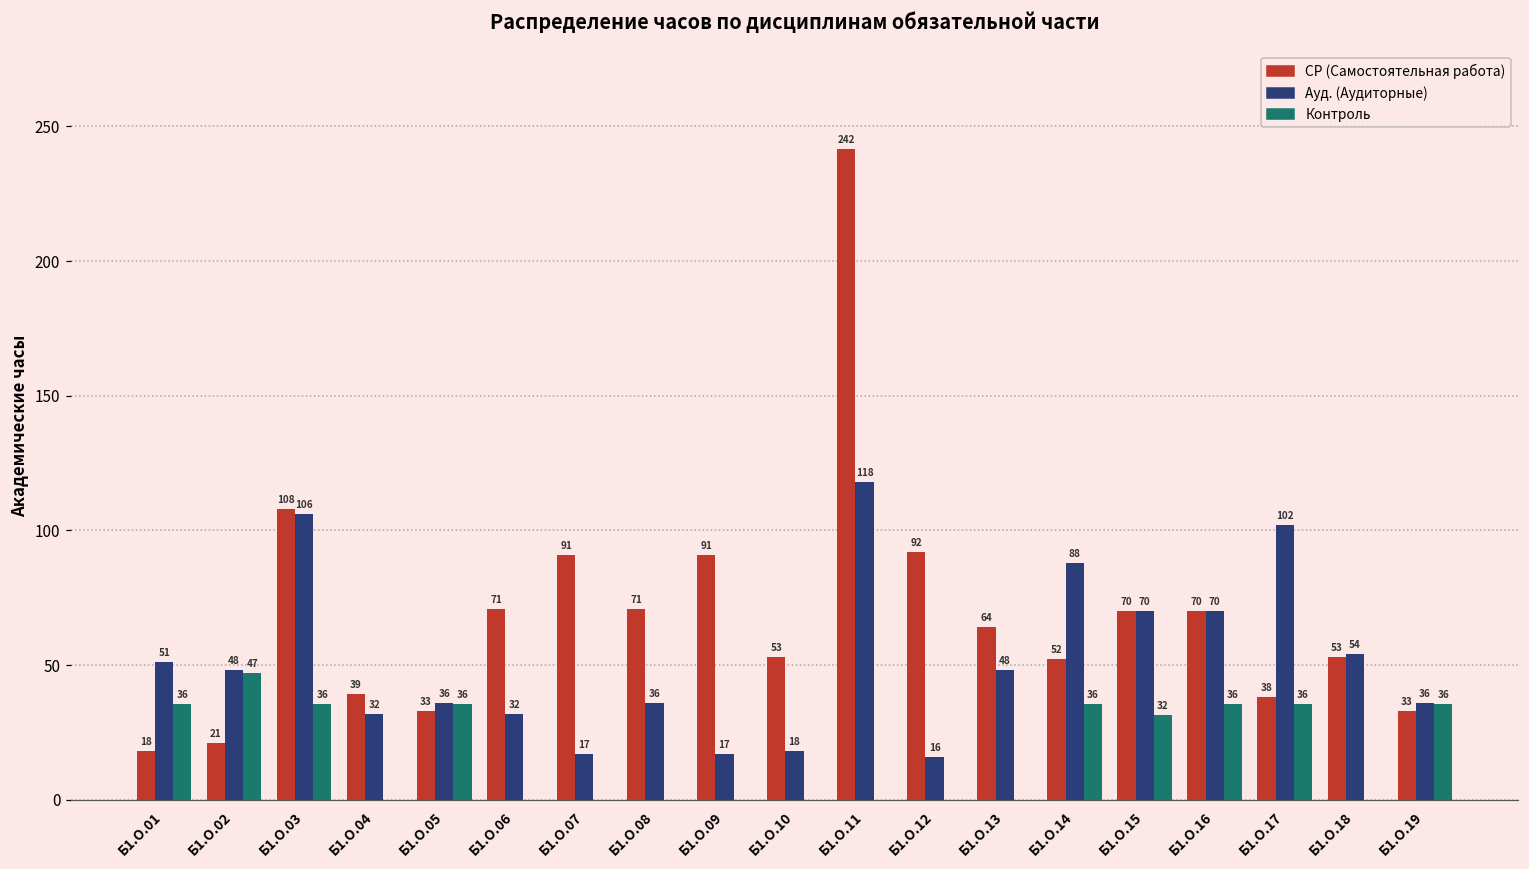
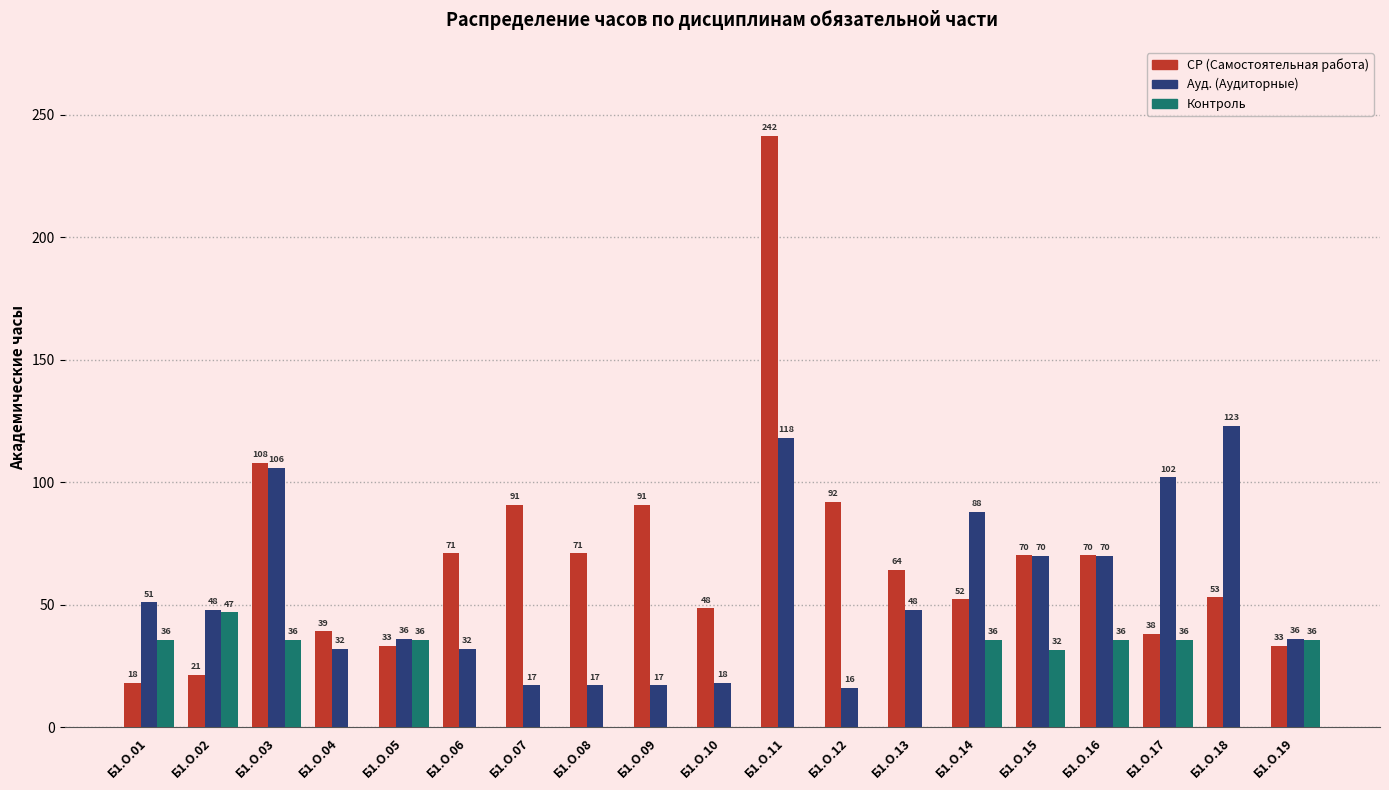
Ауд. (Аудиторные), Б1.О.08: 36 -> 17
СР (Самостоятельная работа), Б1.О.10: 53 -> 48
Ауд. (Аудиторные), Б1.О.18: 54 -> 123
